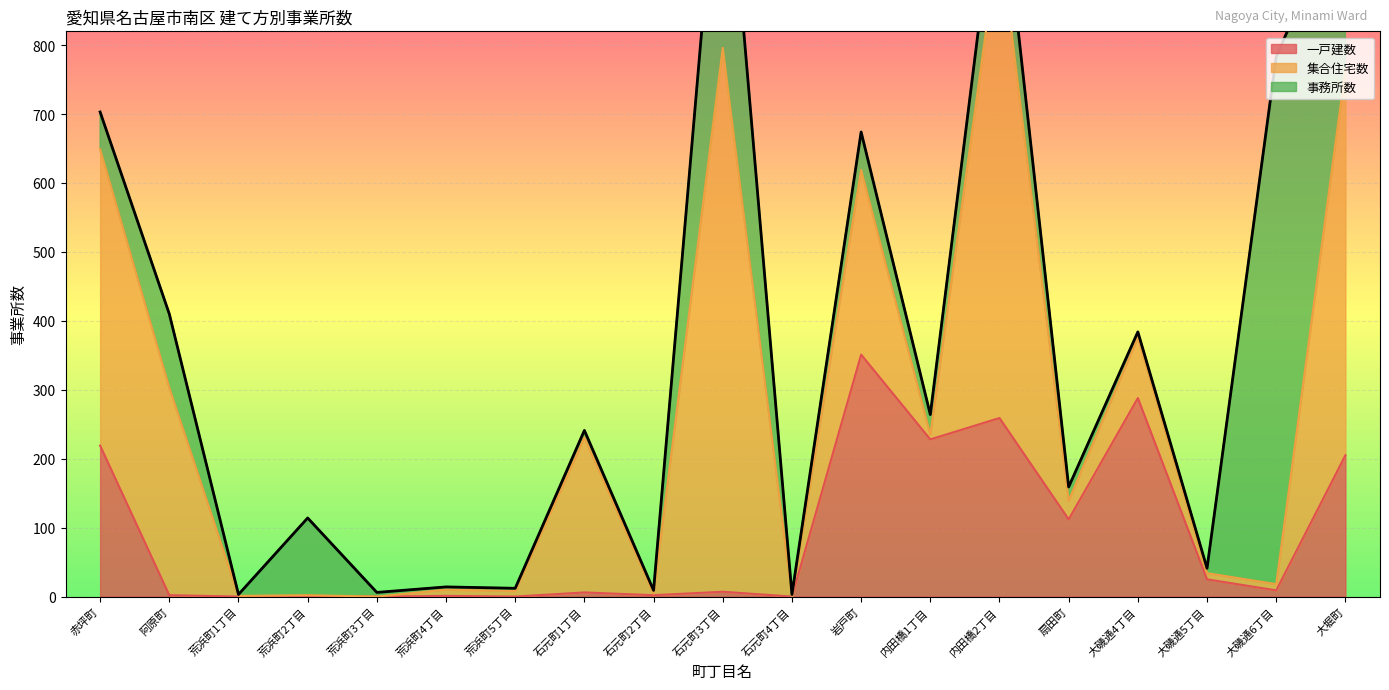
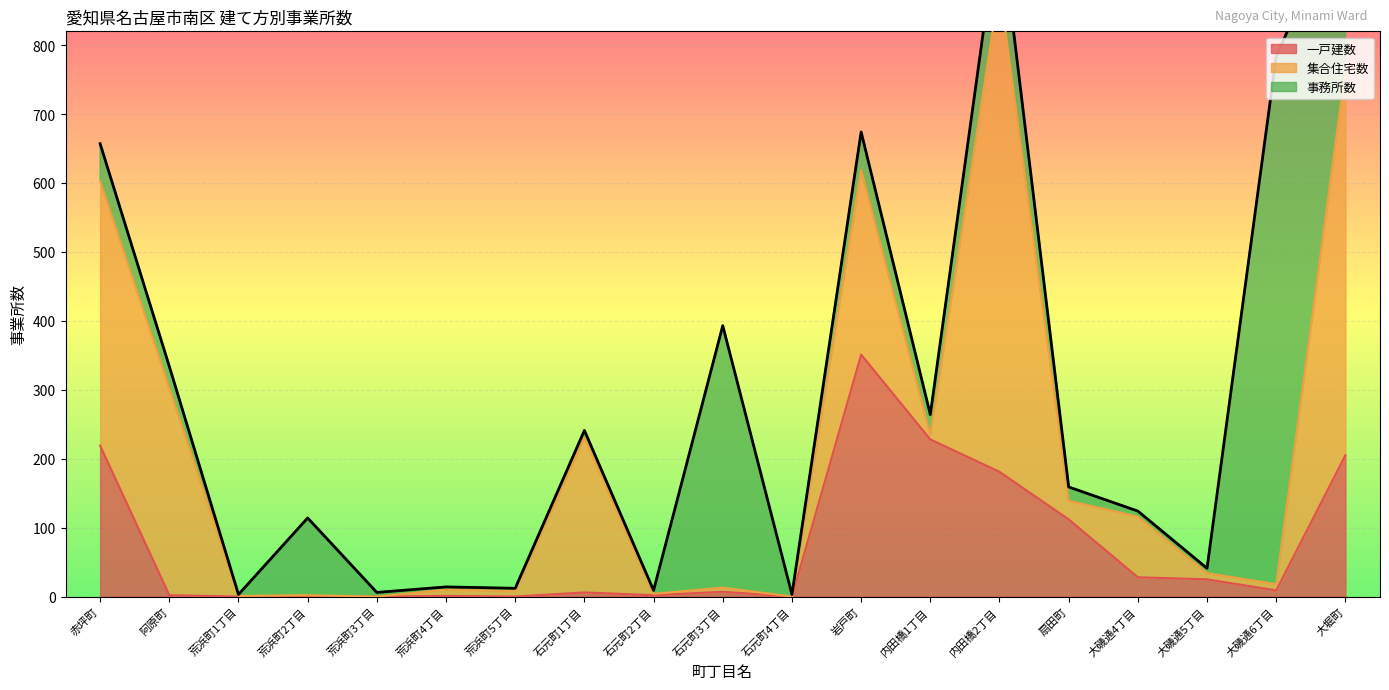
集合住宅数, 赤坪町: 430 -> 380
事務所数, 阿原町: 110 -> 30
集合住宅数, 石元町3丁目: 790 -> 10
一戸建数, 内田橋2丁目: 260 -> 180
一戸建数, 大磯通4丁目: 290 -> 30
